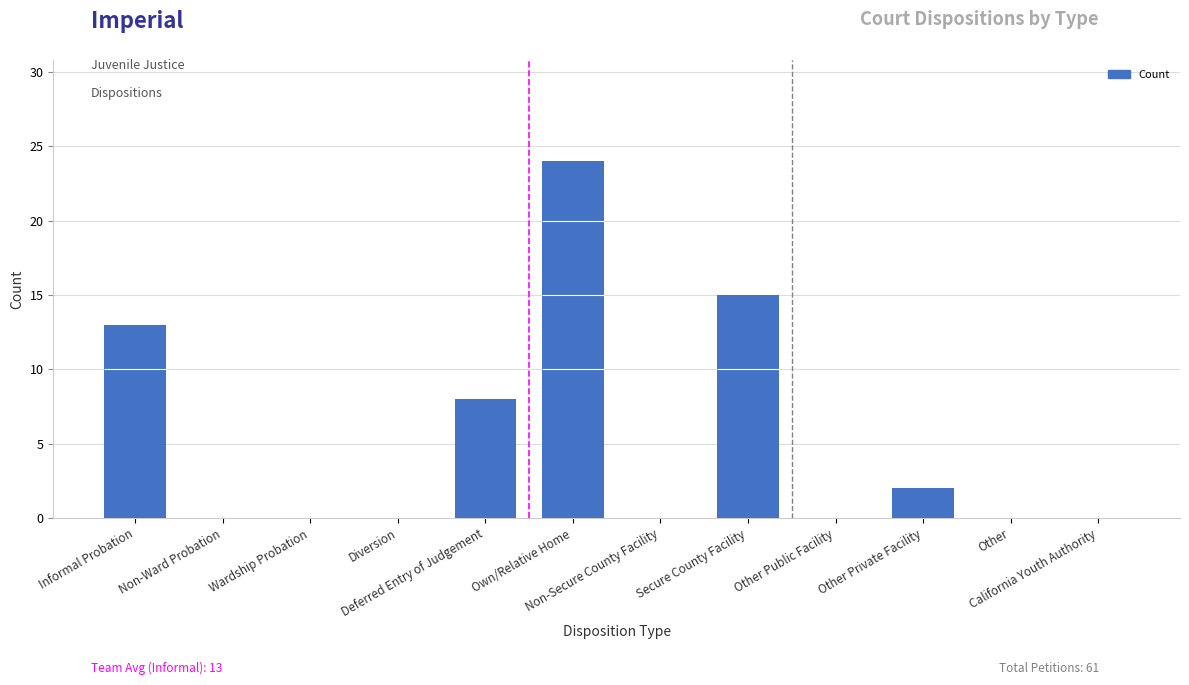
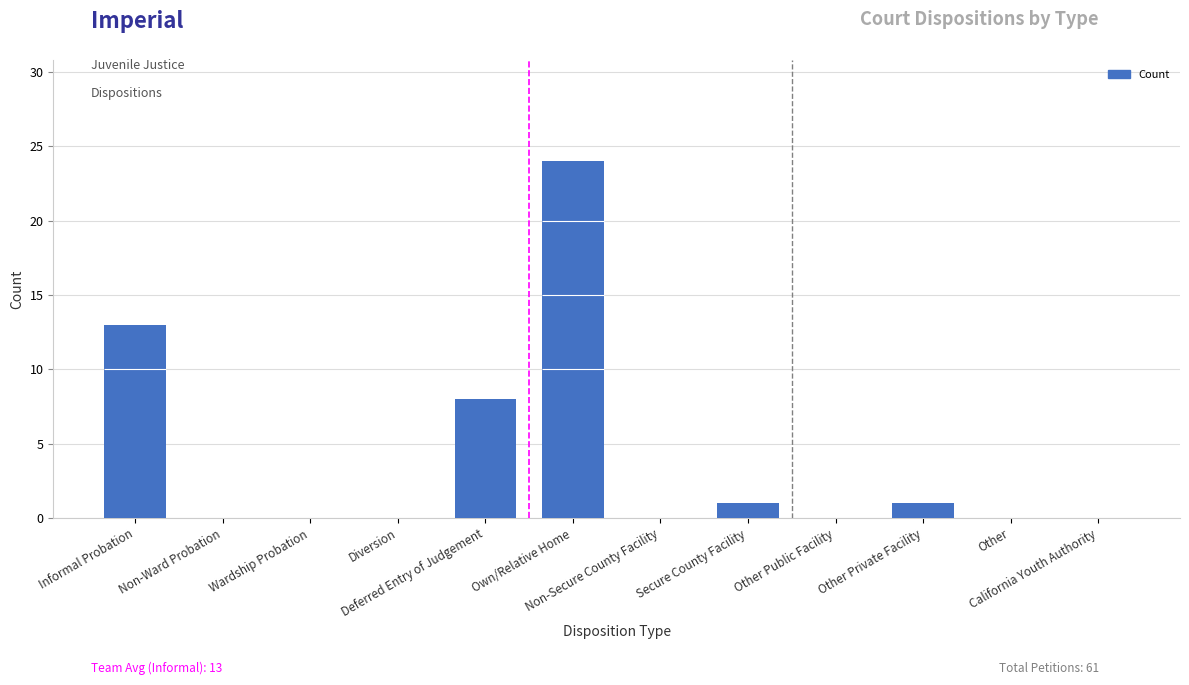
Secure County Facility: 15 -> 1
Other Private Facility: 2 -> 1
